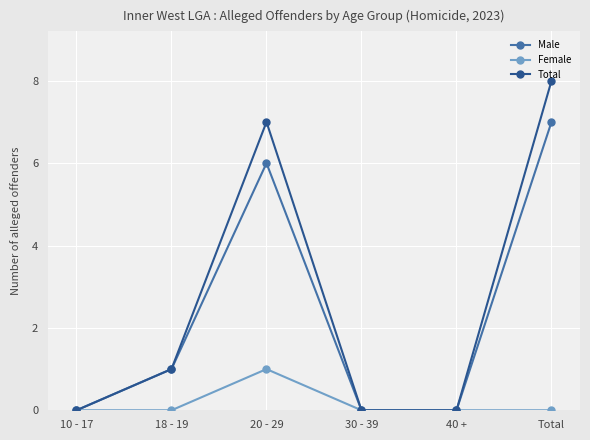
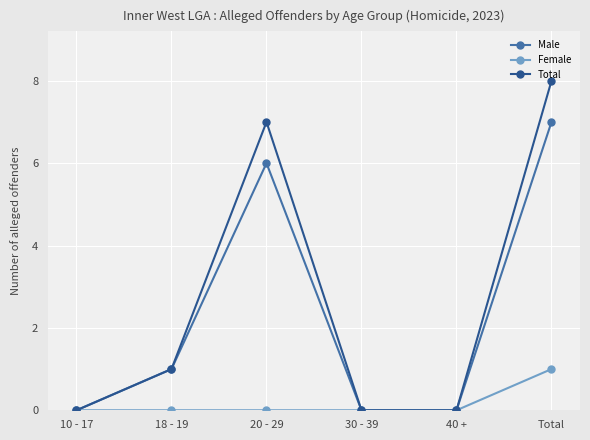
Female, 20 - 29: 1 -> 0
Female, Total: 0 -> 1
